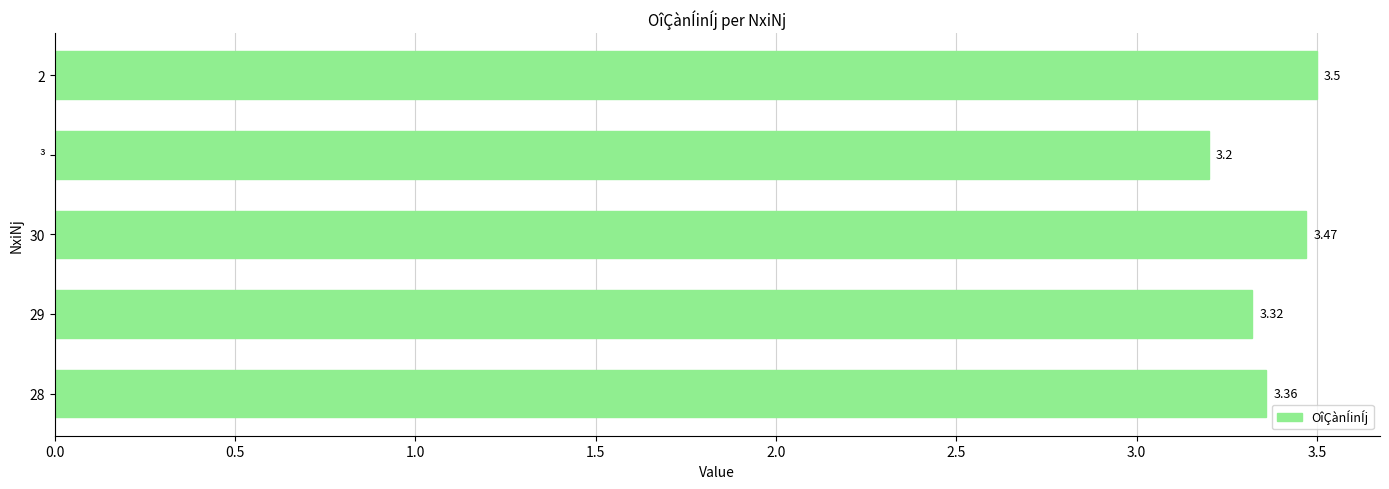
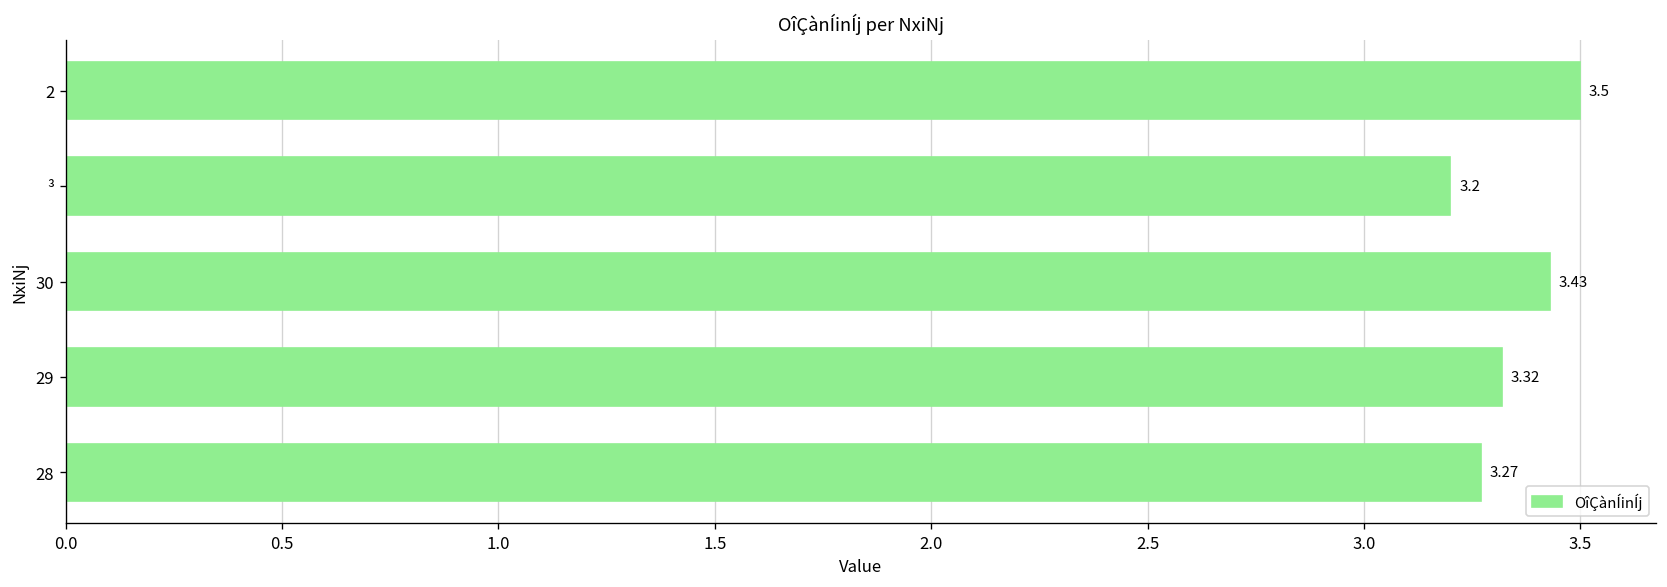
30: 3.47 -> 3.43
28: 3.36 -> 3.27
